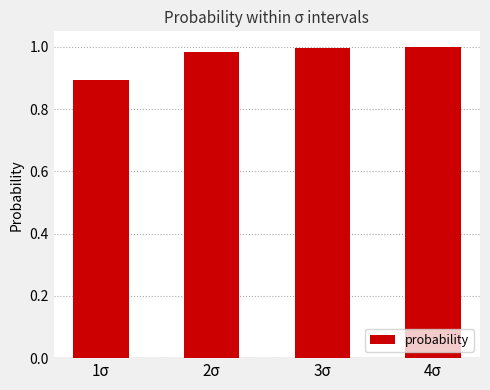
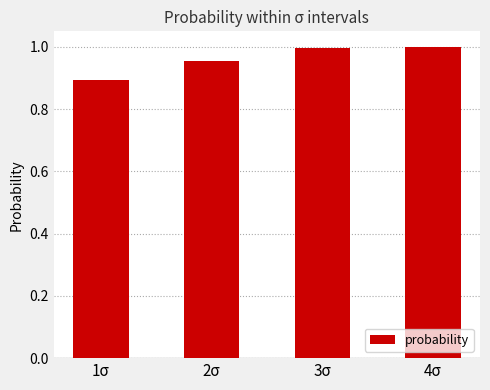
2σ: 0.98 -> 0.95
